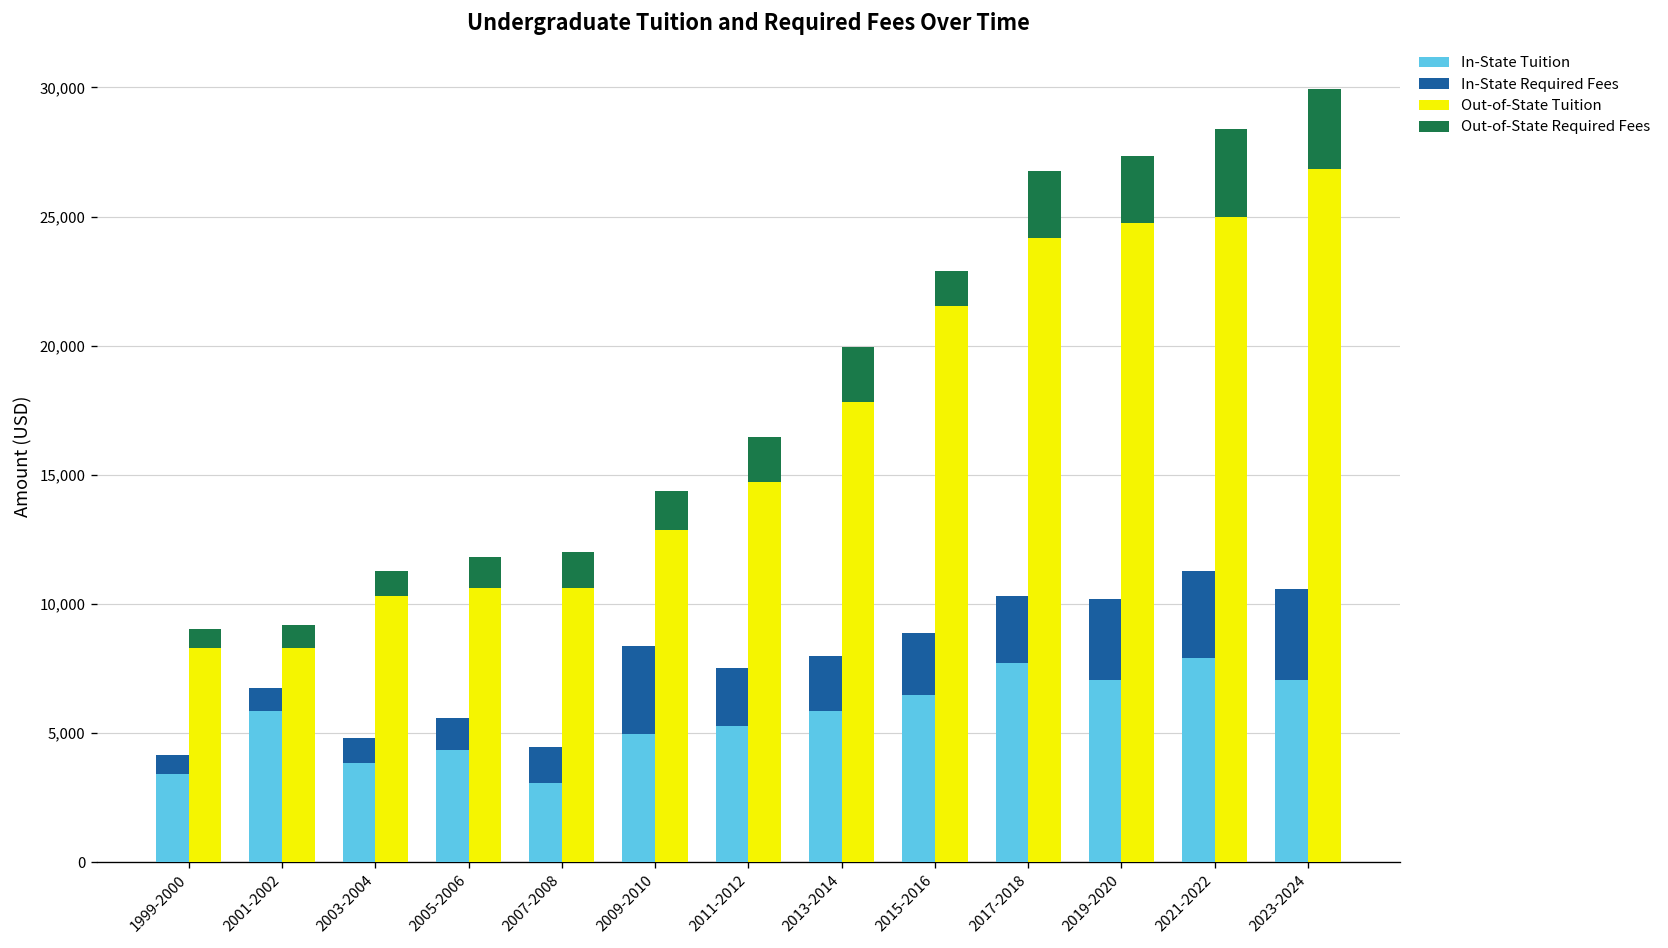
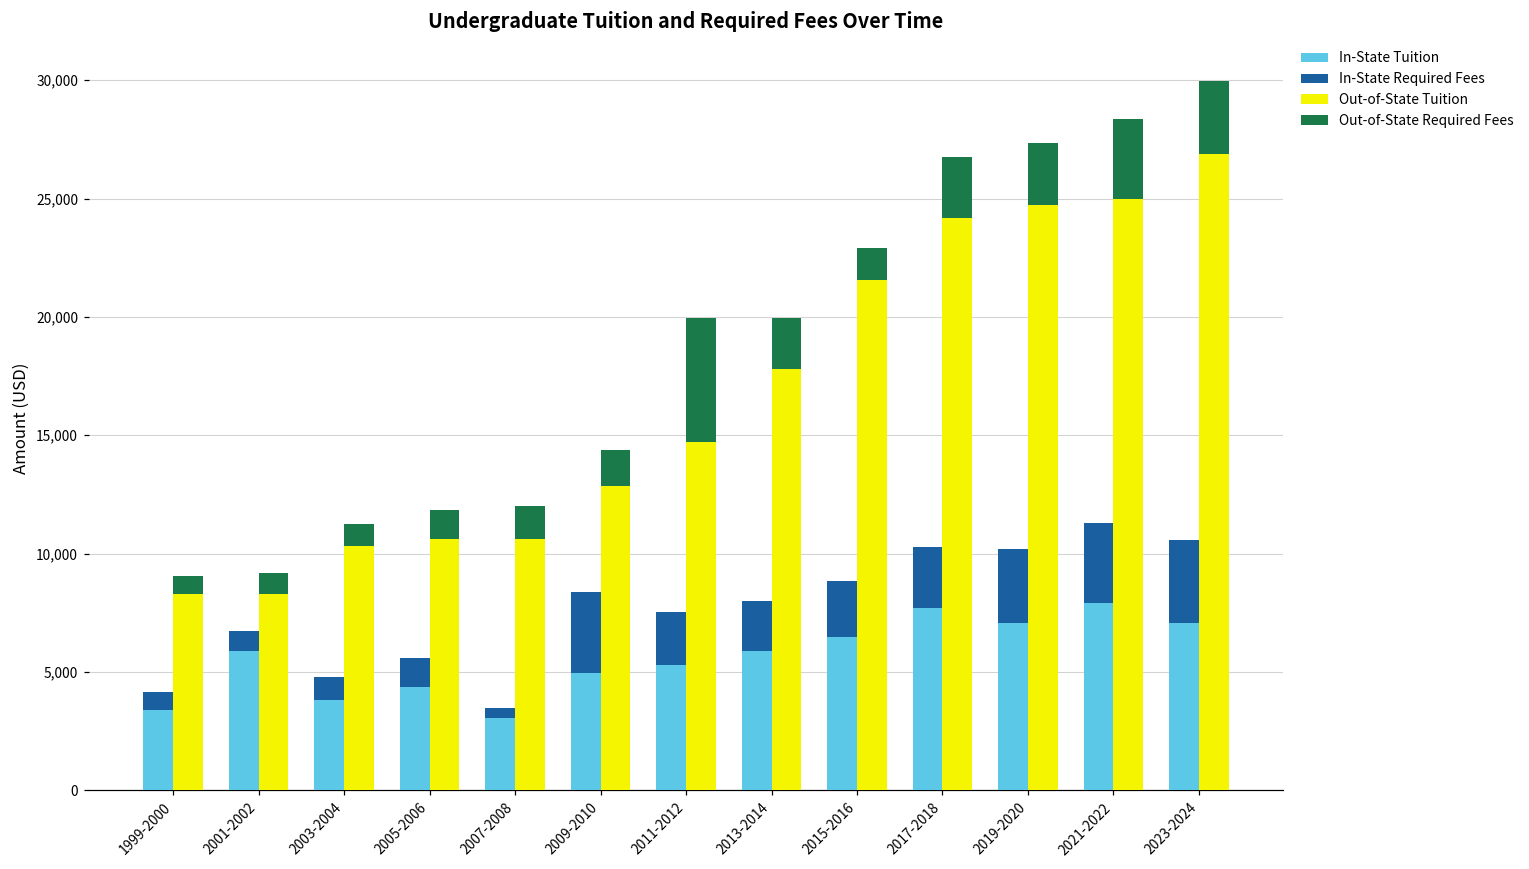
In-State Required Fees, 2007-2008: 1,400 -> 400
Out-of-State Required Fees, 2011-2012: 1,700 -> 5,200
